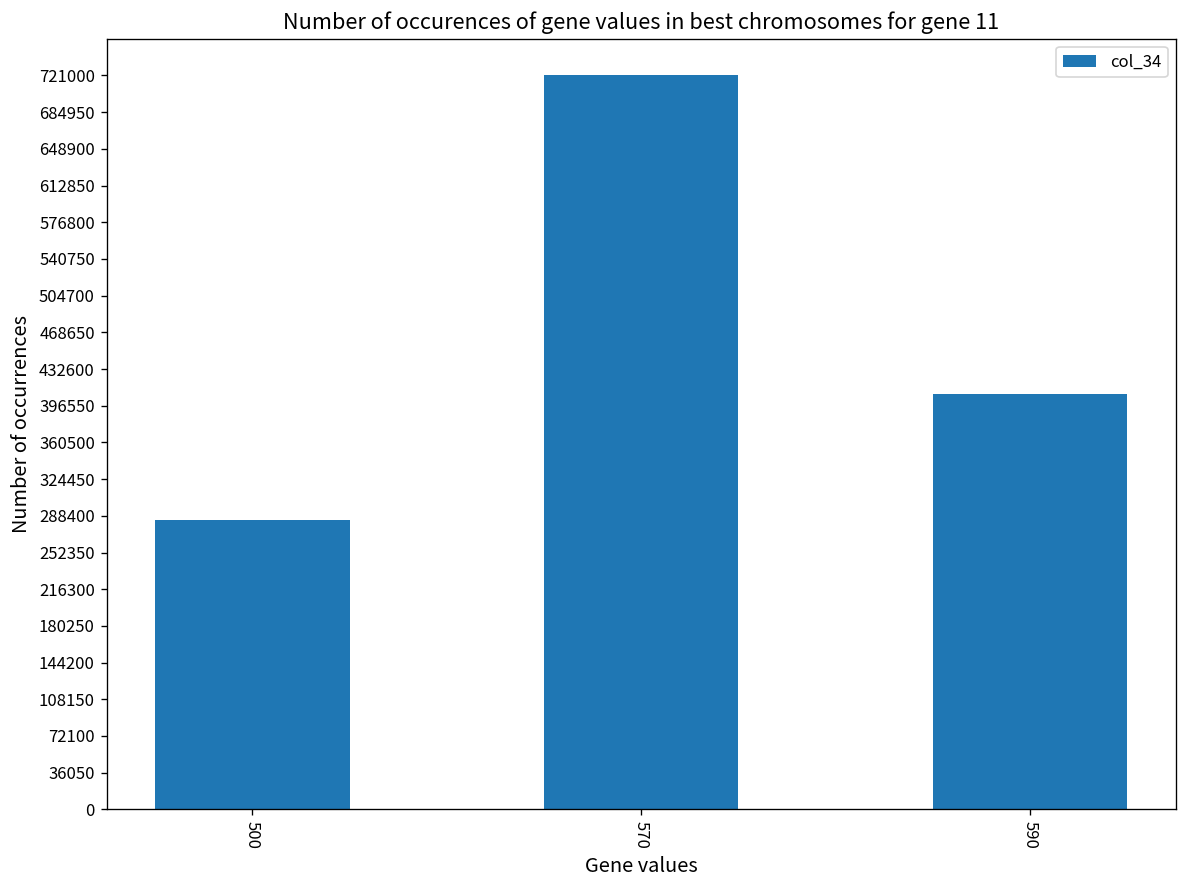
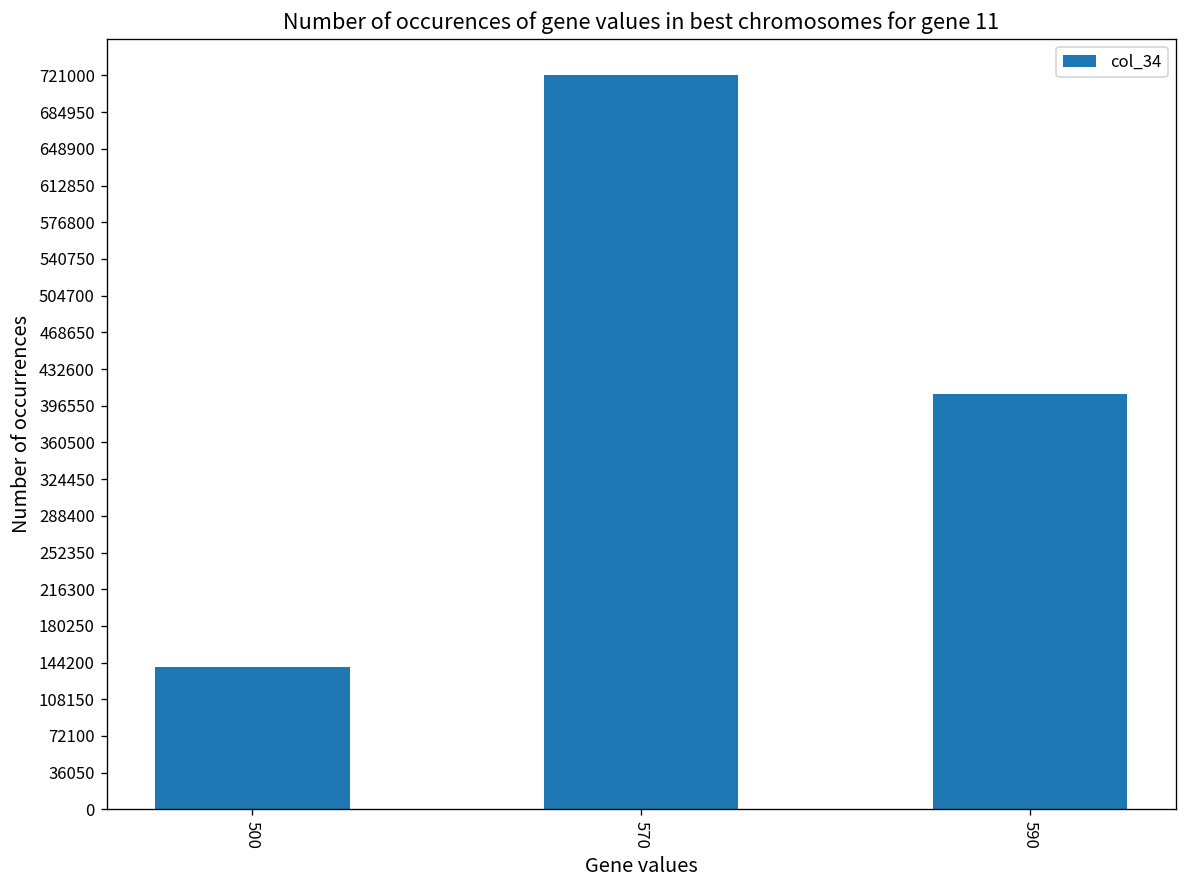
500: 280000 -> 140000
